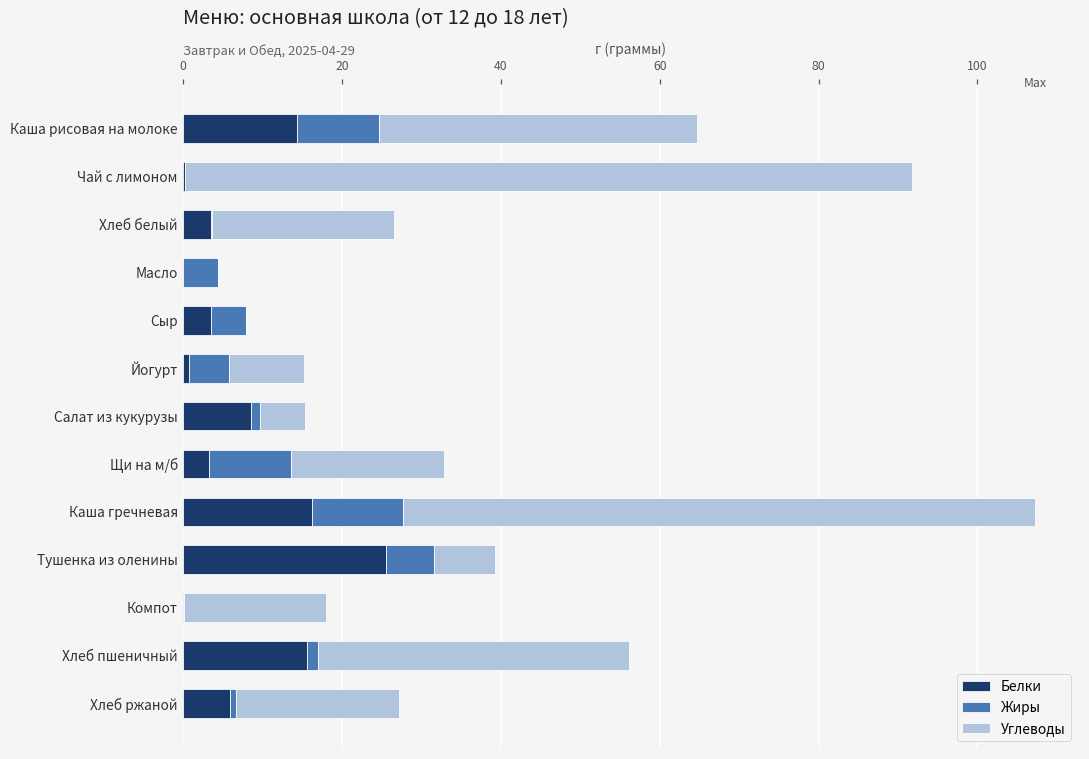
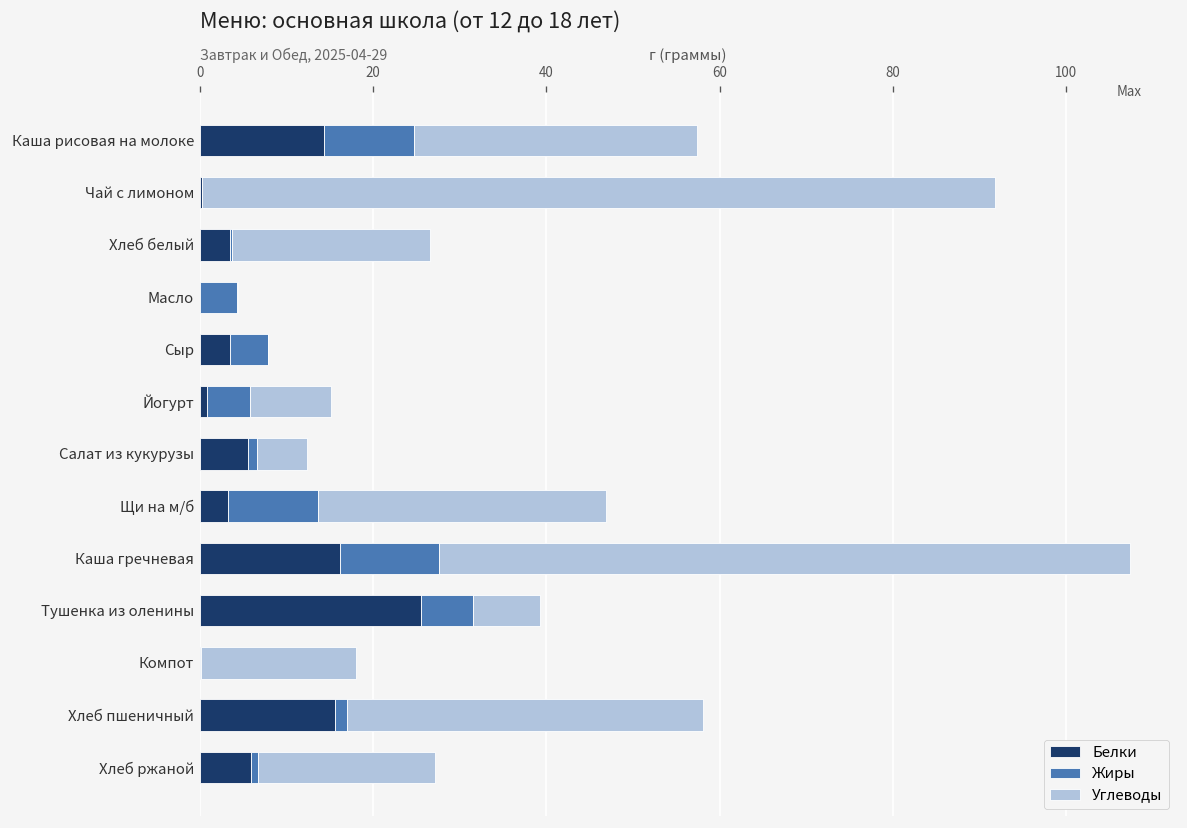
Углеводы, Каша рисовая на молоке: 40 -> 33
Белки, Салат из кукурузы: 9 -> 6
Углеводы, Щи на м/б: 19 -> 33
Углеводы, Хлеб пшеничный: 39 -> 41
